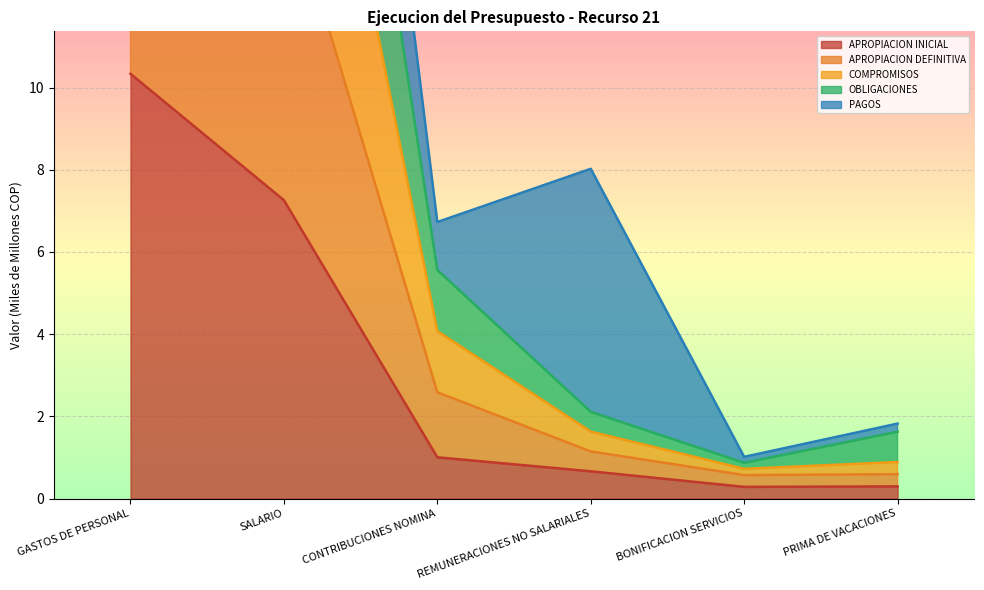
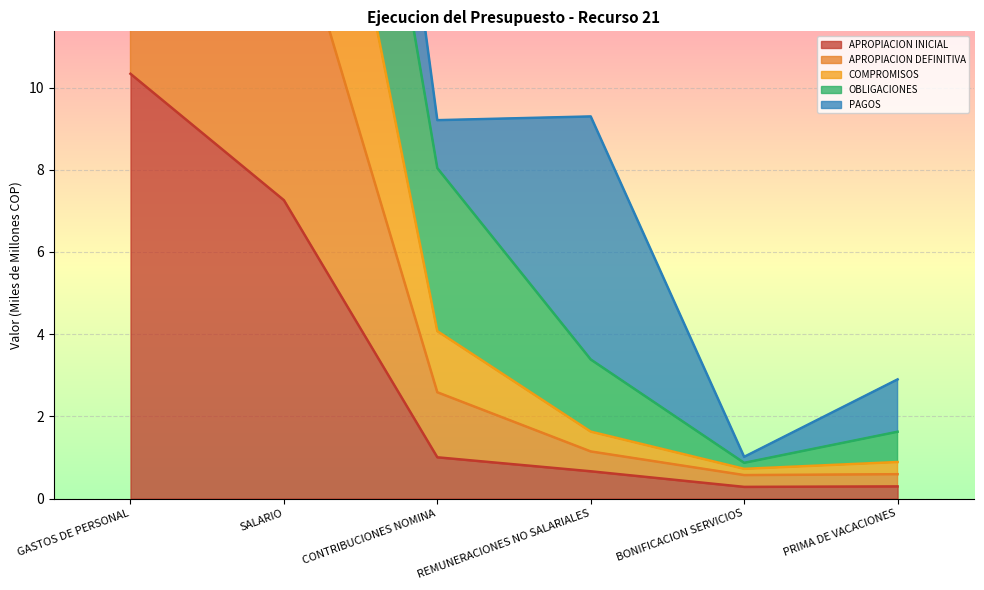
OBLIGACIONES, CONTRIBUCIONES NOMINA: 1.5 -> 4.0
OBLIGACIONES, REMUNERACIONES NO SALARIALES: 0.5 -> 1.8
PAGOS, PRIMA DE VACACIONES: 0.2 -> 1.3
